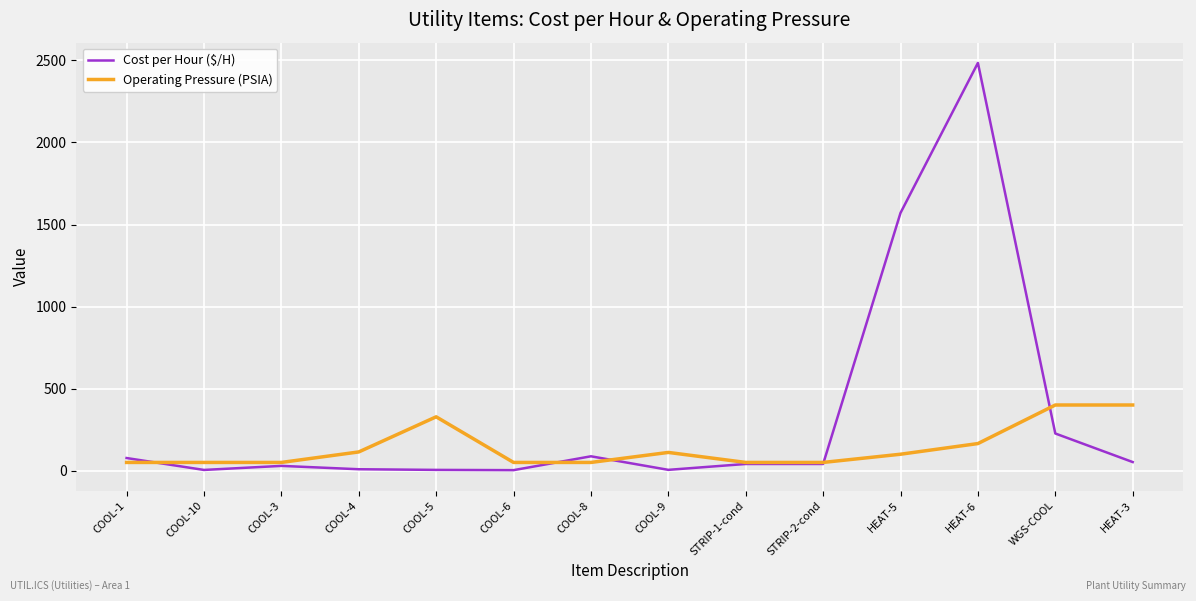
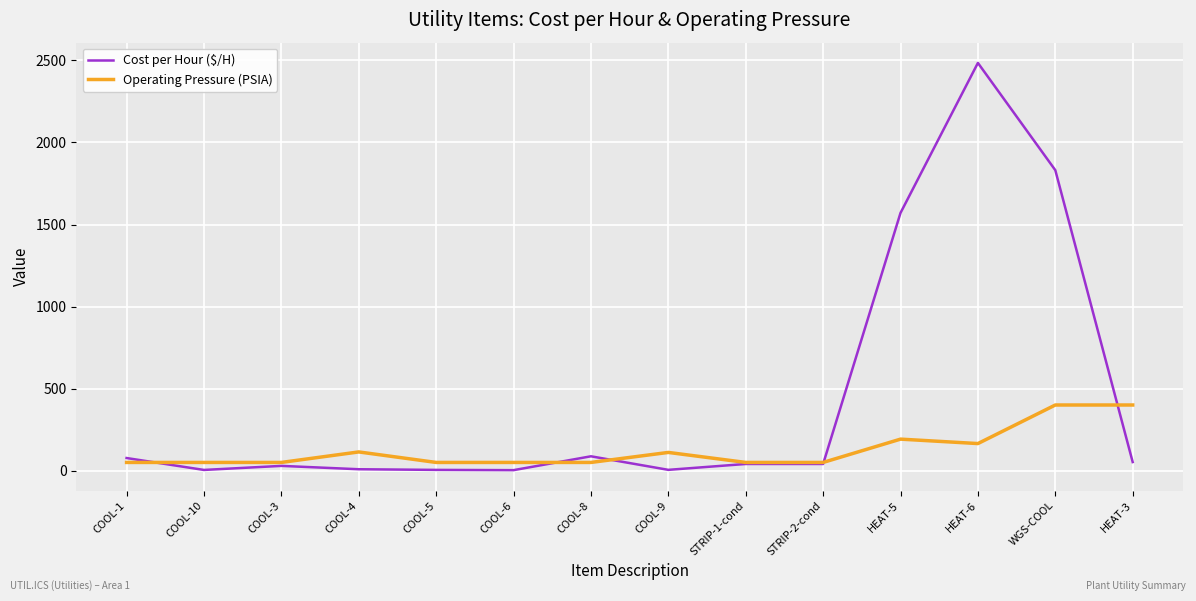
Operating Pressure (PSIA), COOL-5: 330 -> 50
Operating Pressure (PSIA), HEAT-5: 100 -> 190
Cost per Hour ($/H), WGS-COOL: 230 -> 1830
